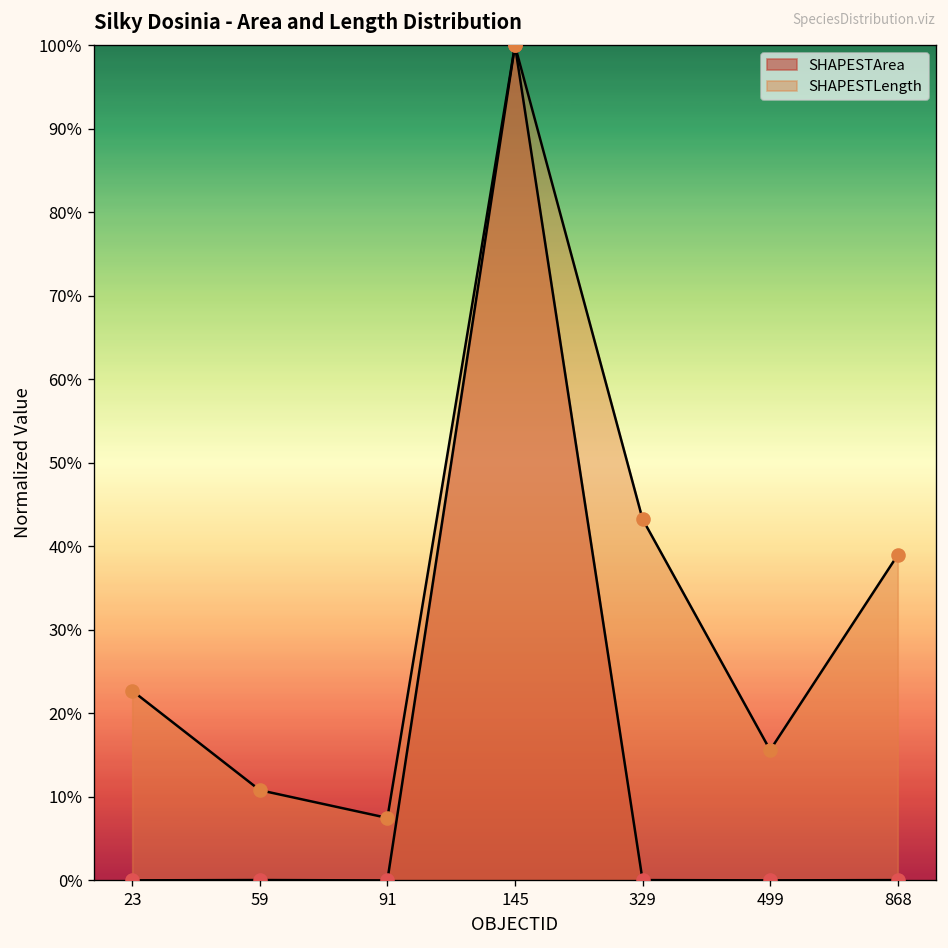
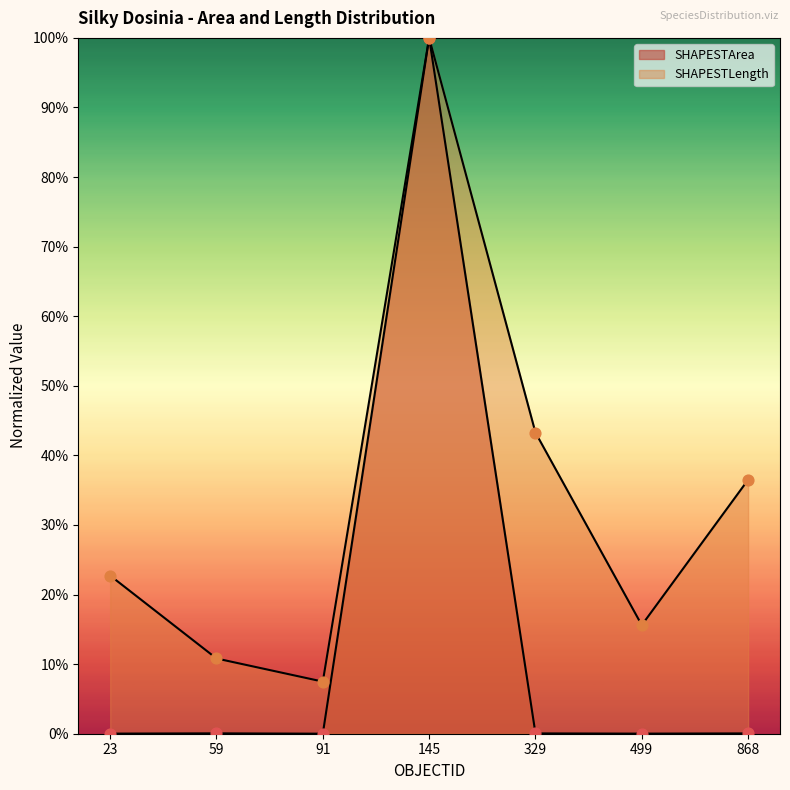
SHAPESTLength, 868: 39% -> 36%
